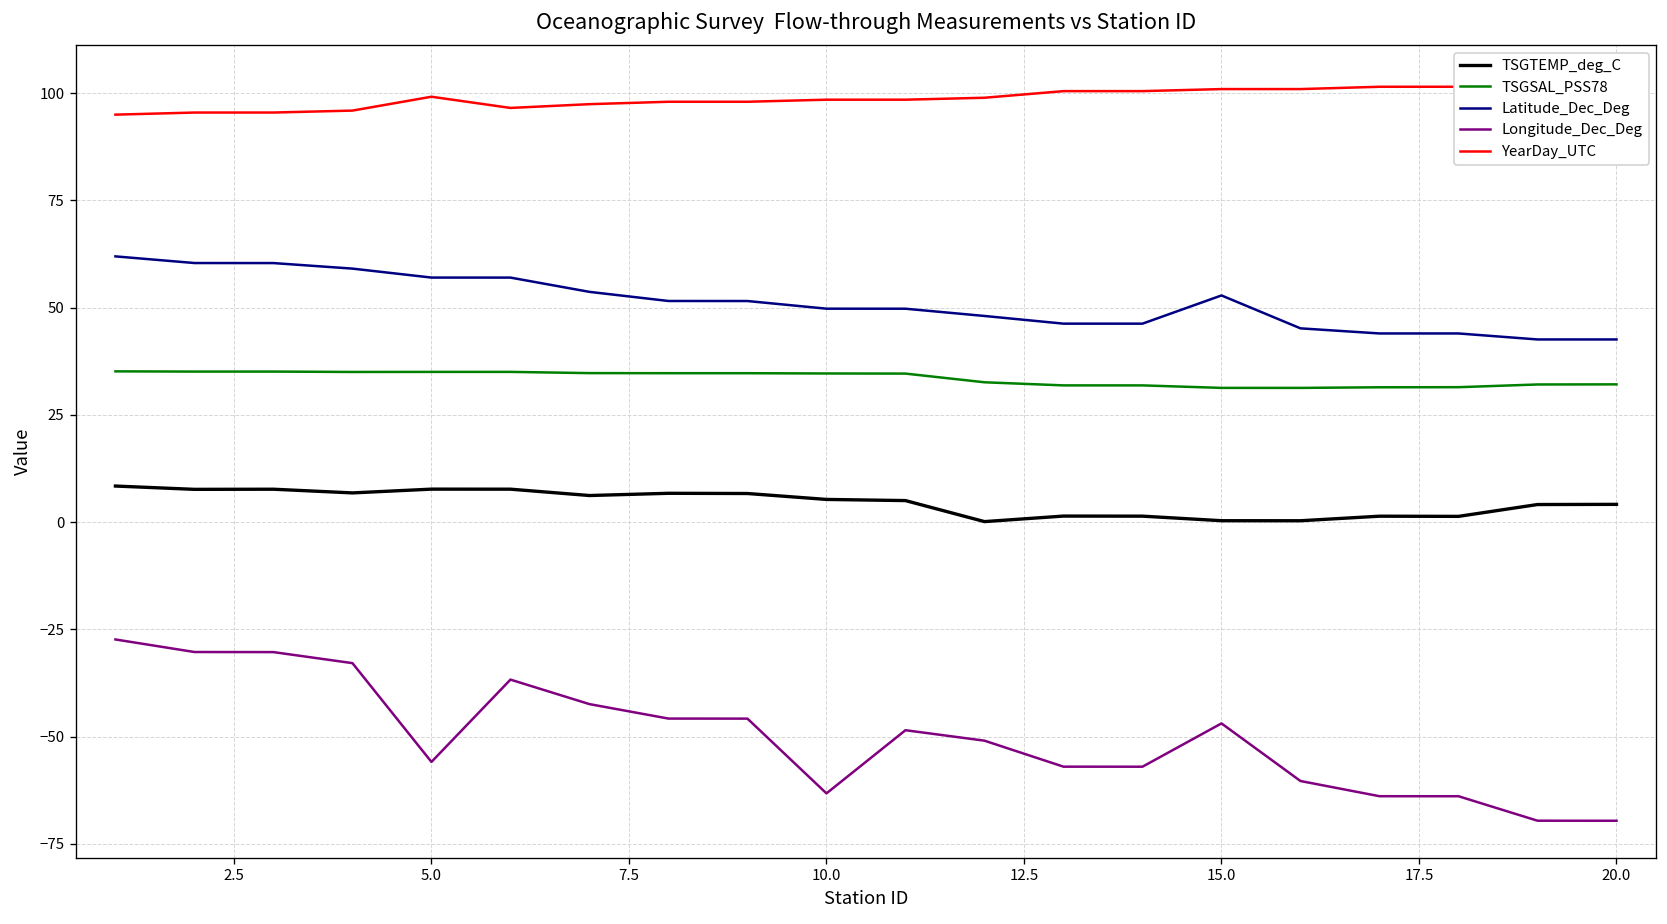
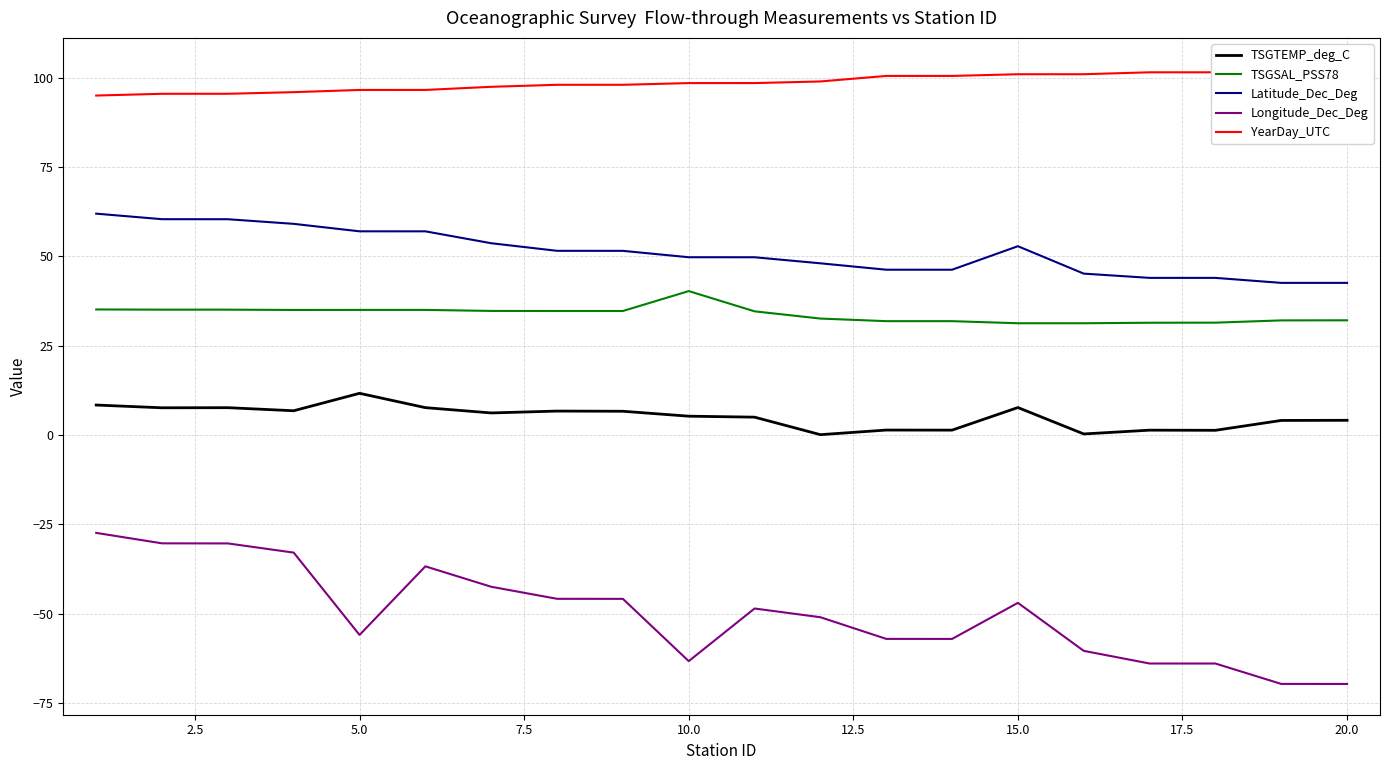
TSGTEMP_deg_C, 5.0: 8 -> 12
YearDay_UTC, 5.0: 99 -> 97
TSGSAL_PSS78, 10.0: 35 -> 40
TSGTEMP_deg_C, 15.0: 0 -> 8
